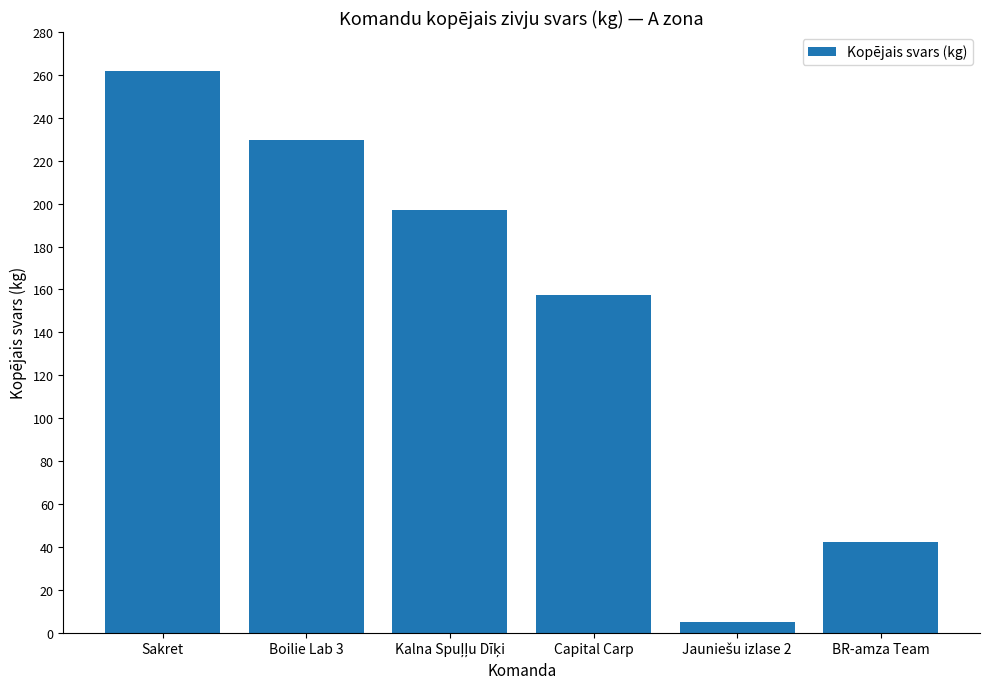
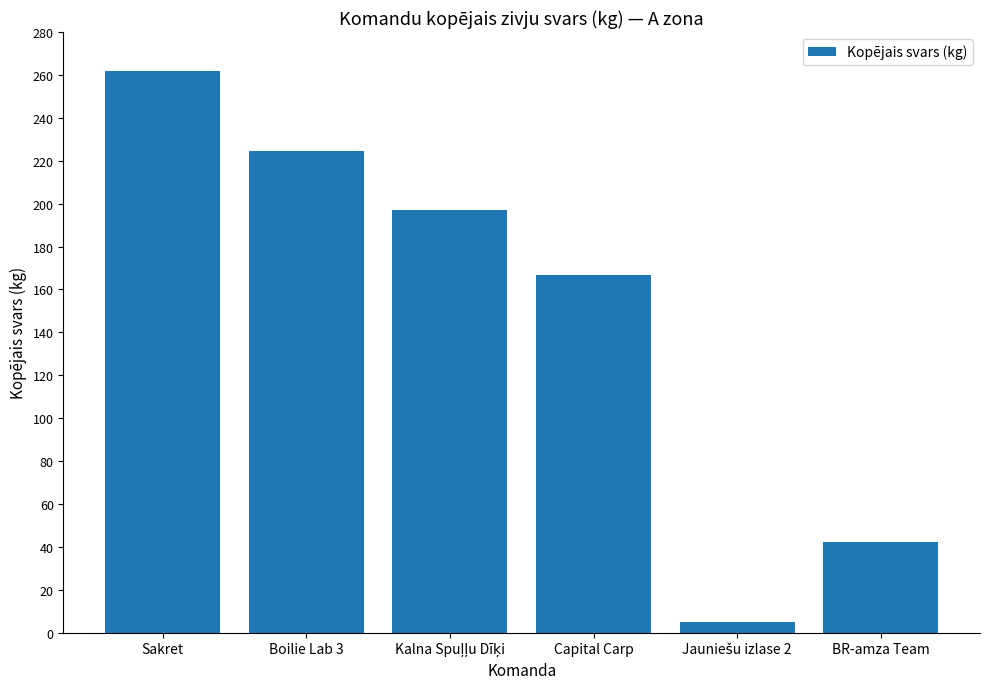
Boilie Lab 3: 229 -> 224
Capital Carp: 157 -> 167
